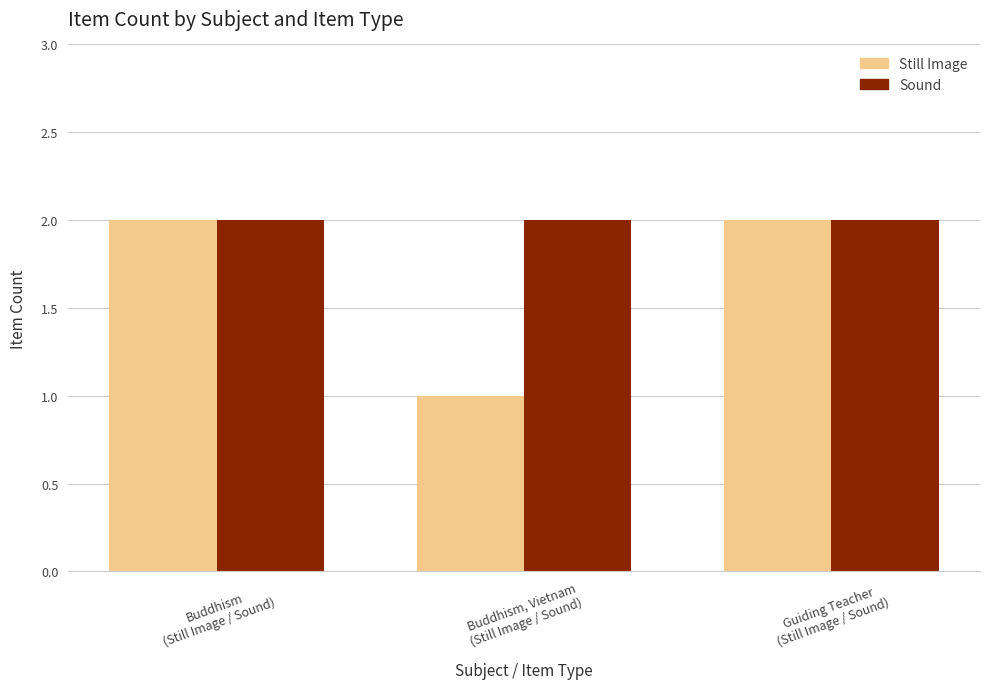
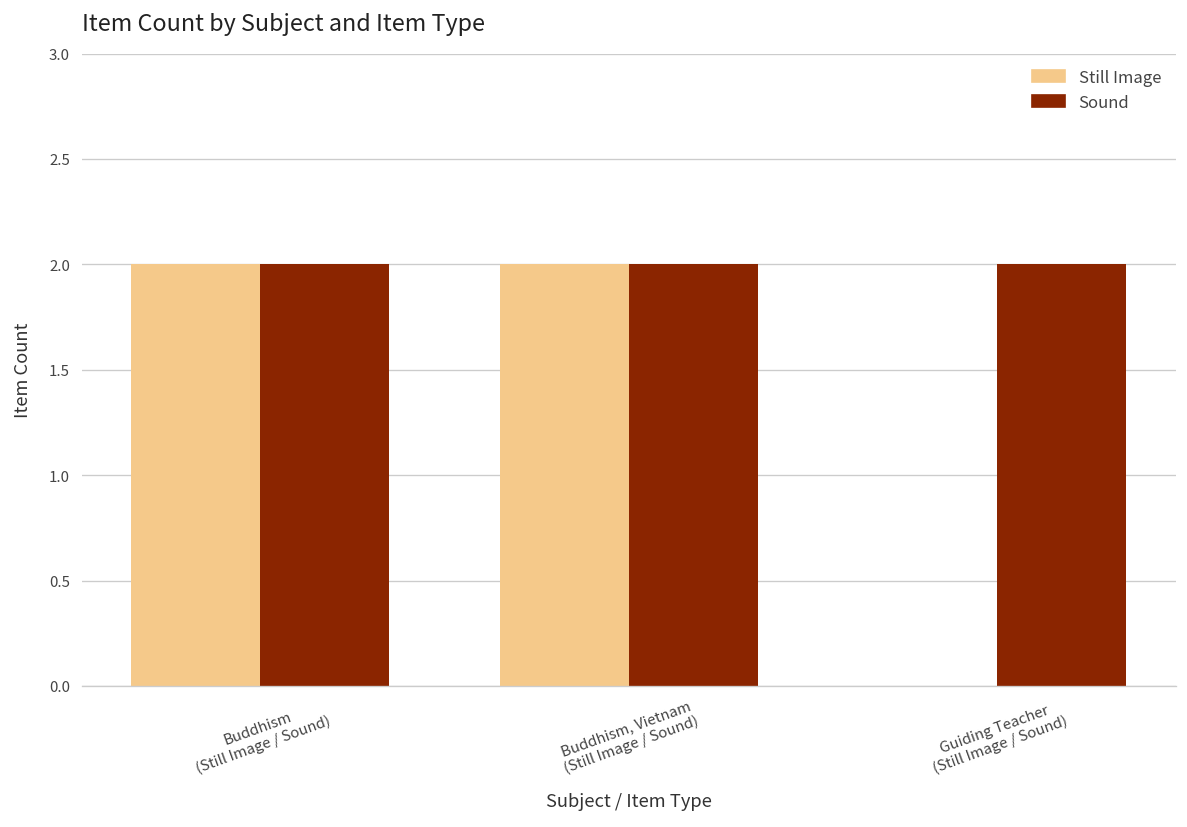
Still Image, Buddhism, Vietnam (Still Image / Sound): 1 -> 2
Still Image, Guiding Teacher (Still Image / Sound): 2 -> 0
